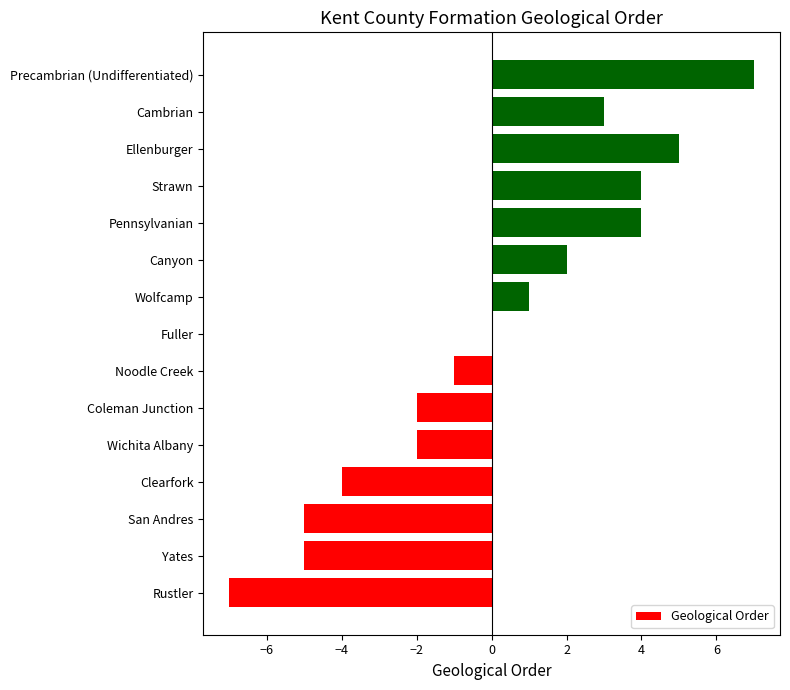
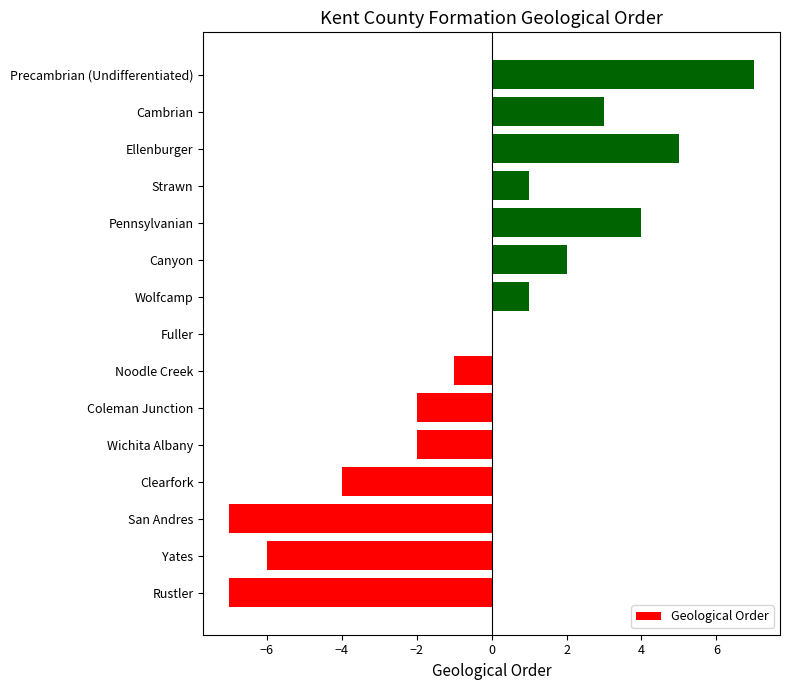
Strawn: 4.0 -> 1.0
San Andres: -5.0 -> -7.0
Yates: -5.0 -> -6.0
